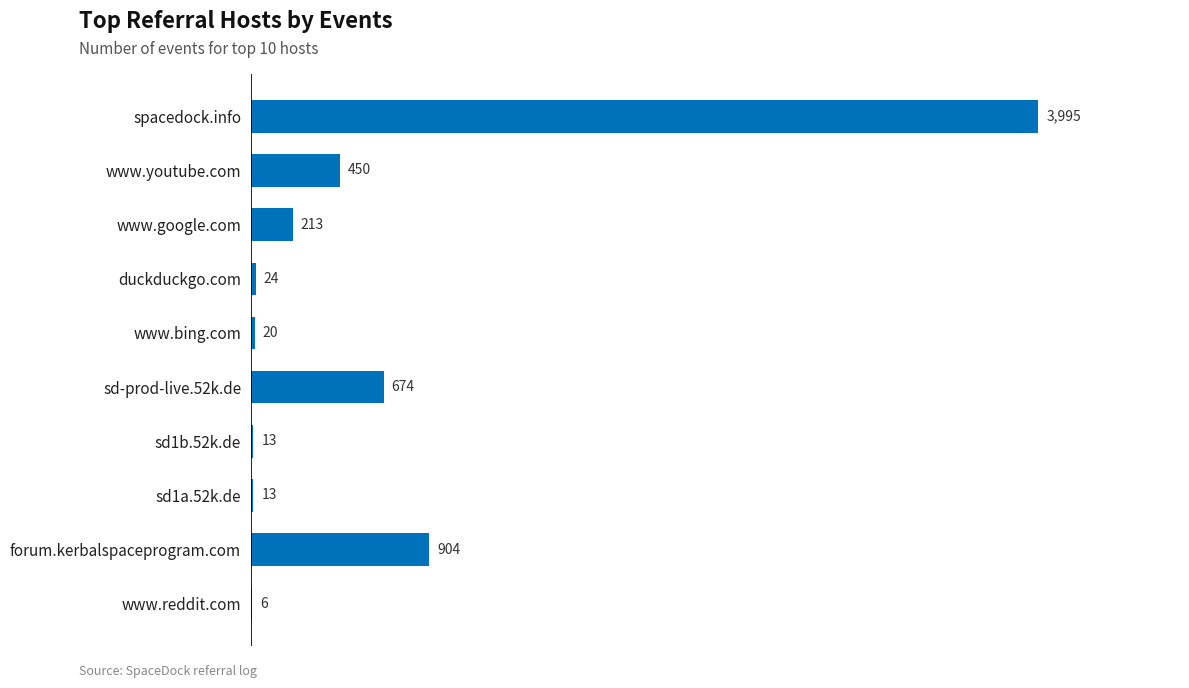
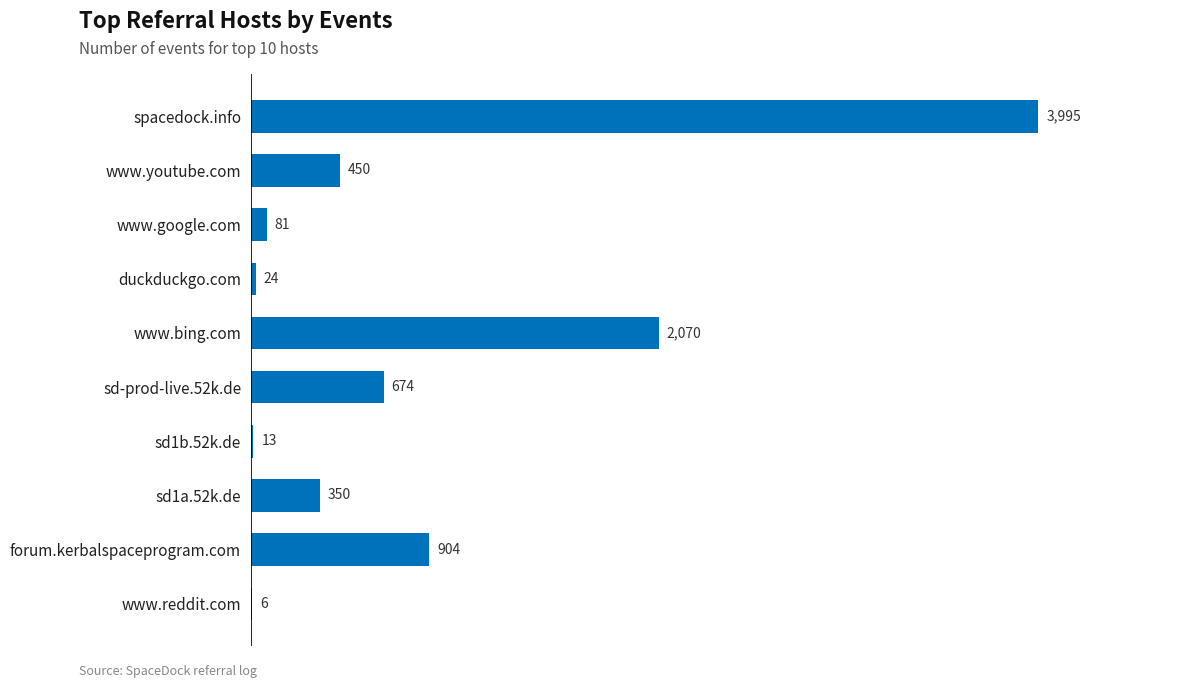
www.google.com: 213 -> 81
www.bing.com: 20 -> 2,070
sd1a.52k.de: 13 -> 350
